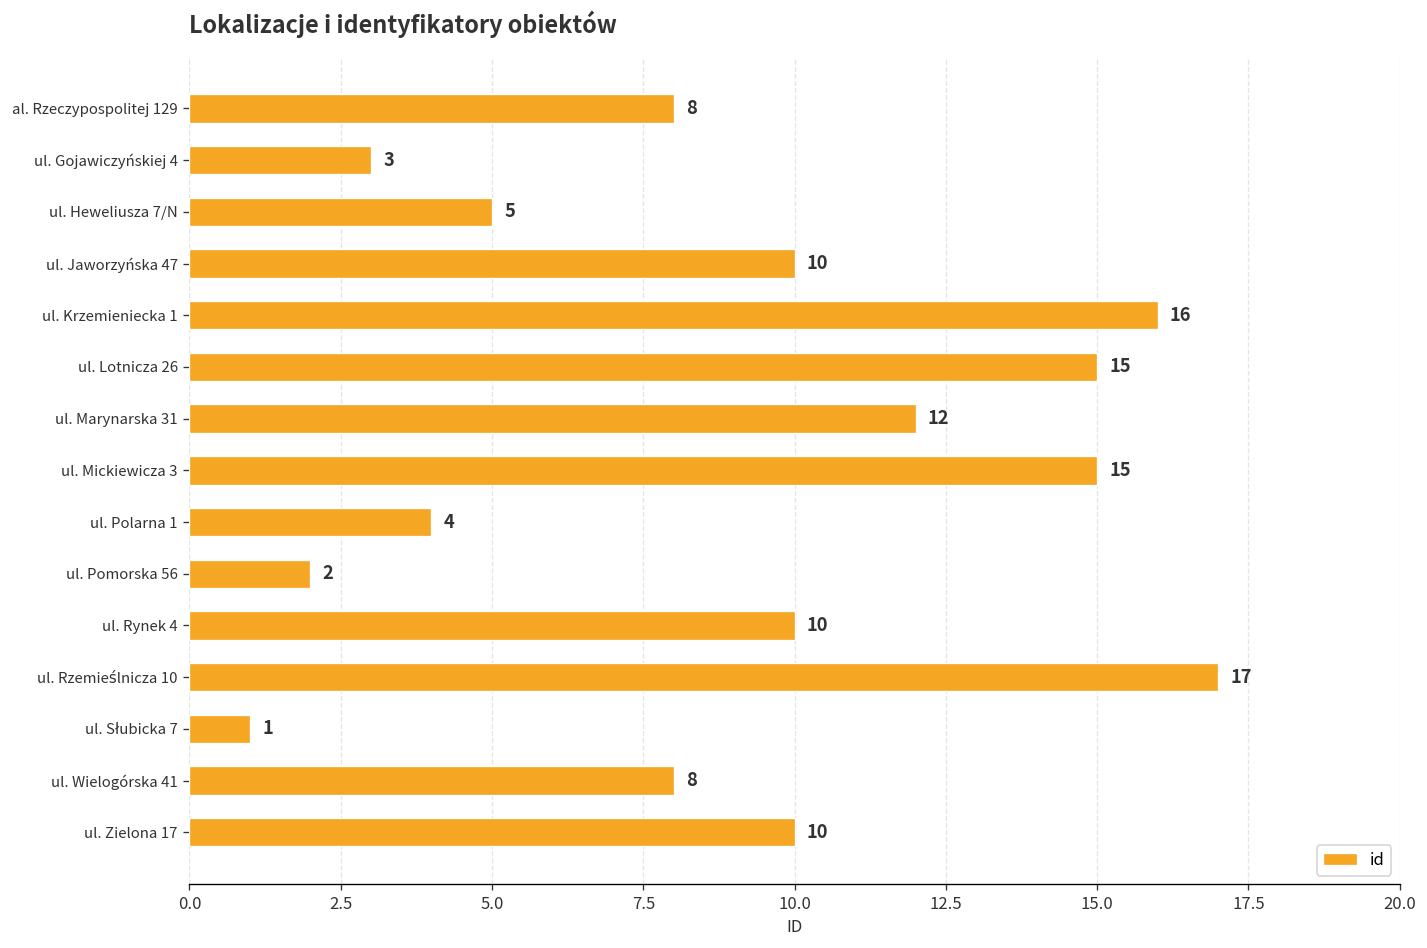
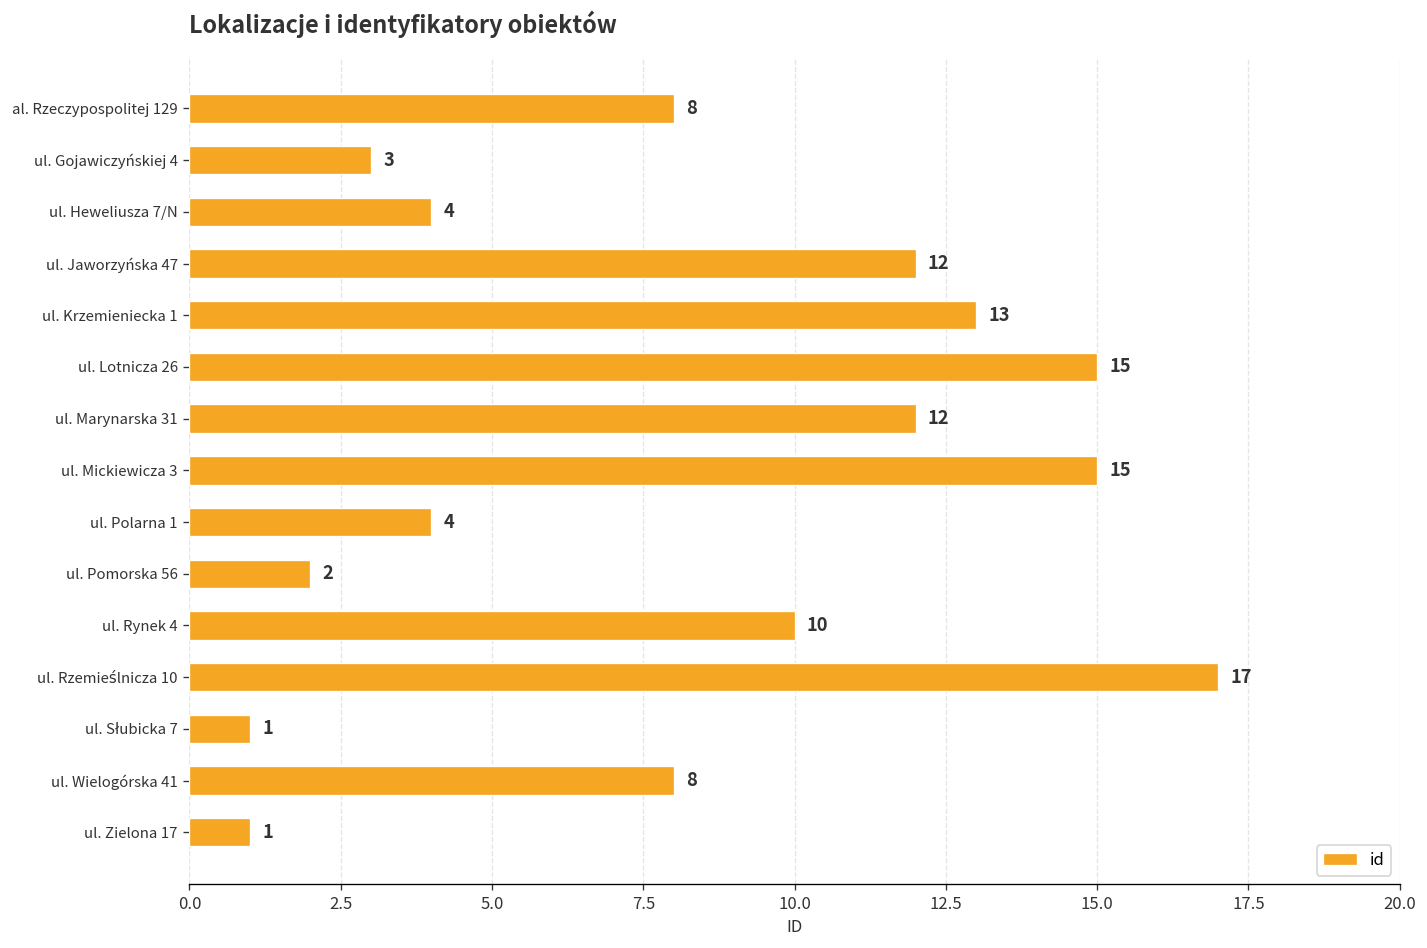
ul. Heweliusza 7/N: 5 -> 4
ul. Jaworzyńska 47: 10 -> 12
ul. Krzemieniecka 1: 16 -> 13
ul. Zielona 17: 10 -> 1
